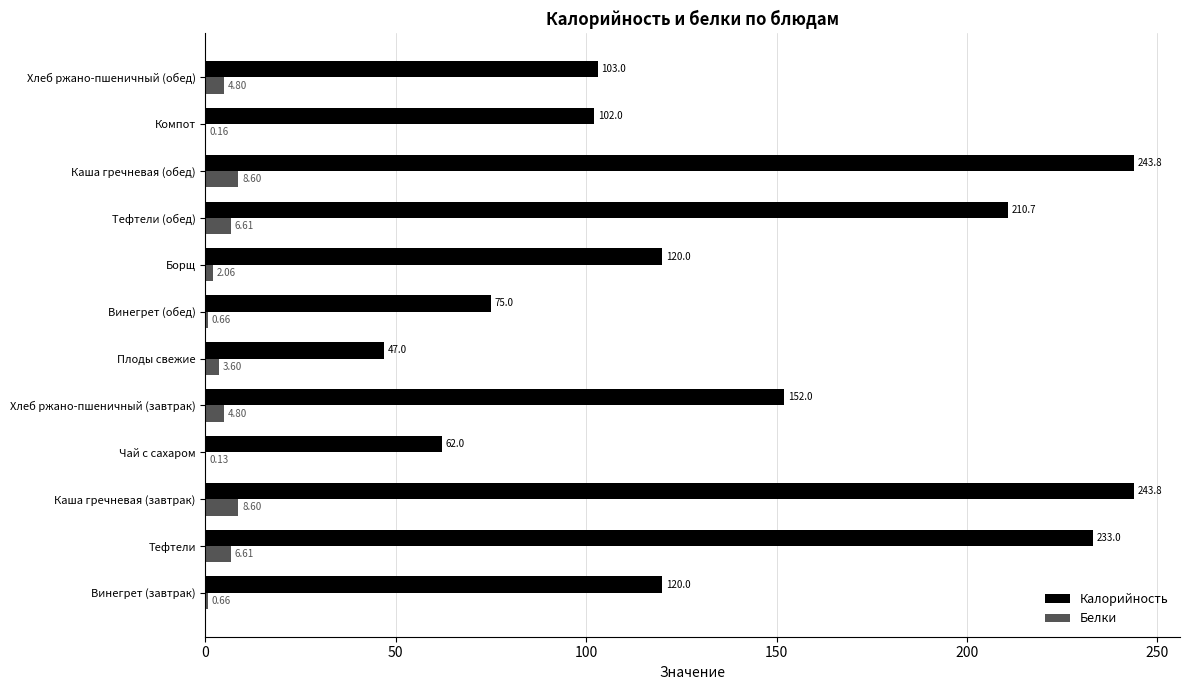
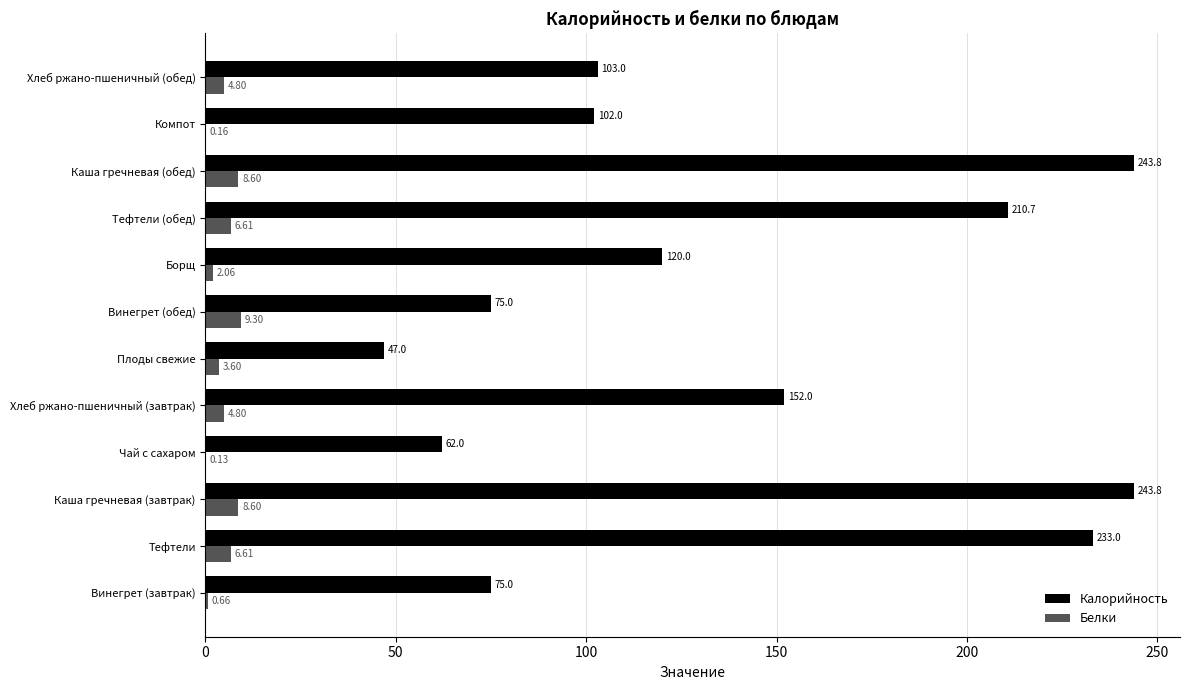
Белки, Винегрет (обед): 0.66 -> 9.30
Калорийность, Винегрет (завтрак): 120.0 -> 75.0
